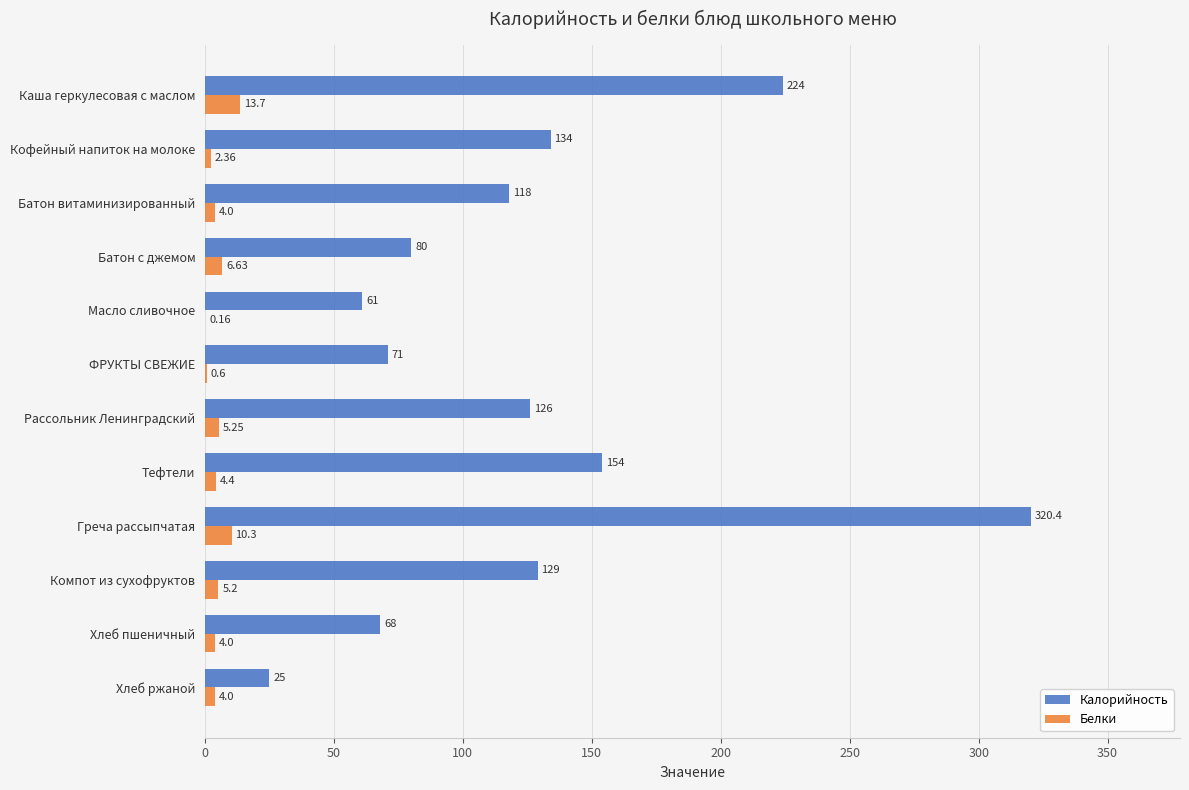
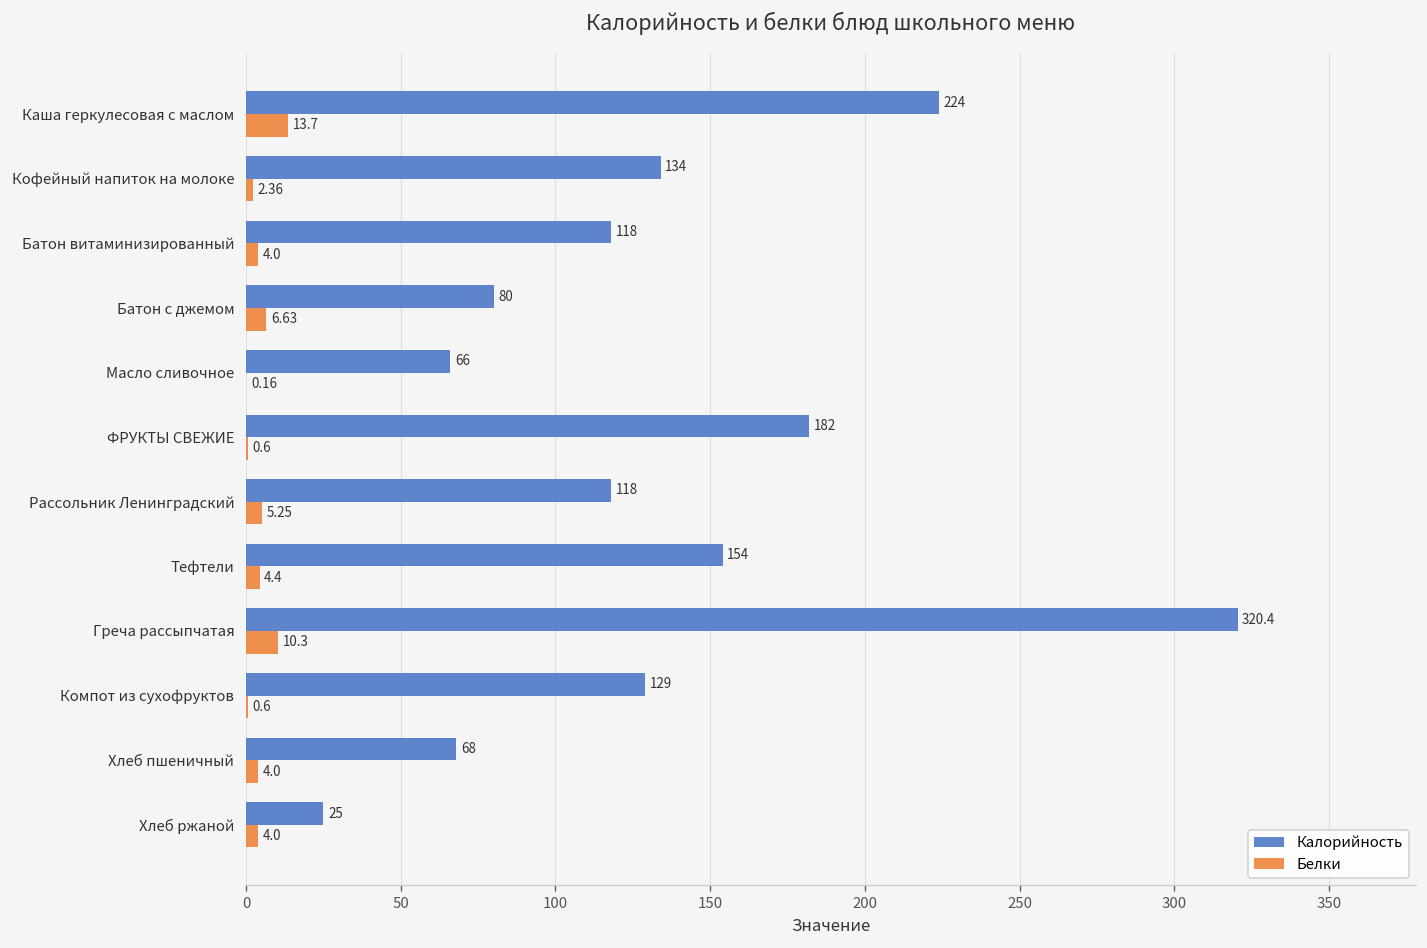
Калорийность, Масло сливочное: 61 -> 66
Калорийность, ФРУКТЫ СВЕЖИЕ: 71 -> 182
Калорийность, Рассольник Ленинградский: 126 -> 118
Белки, Компот из сухофруктов: 5.2 -> 0.6
